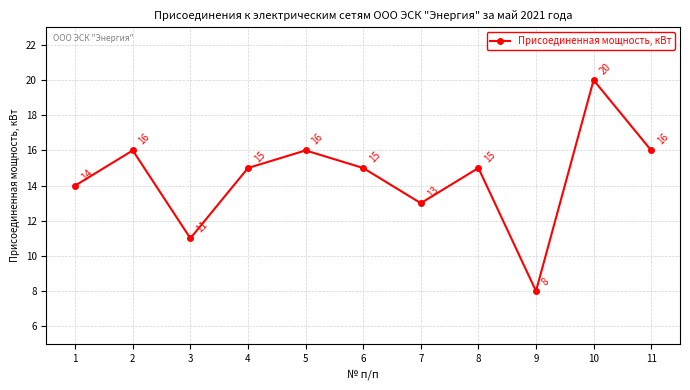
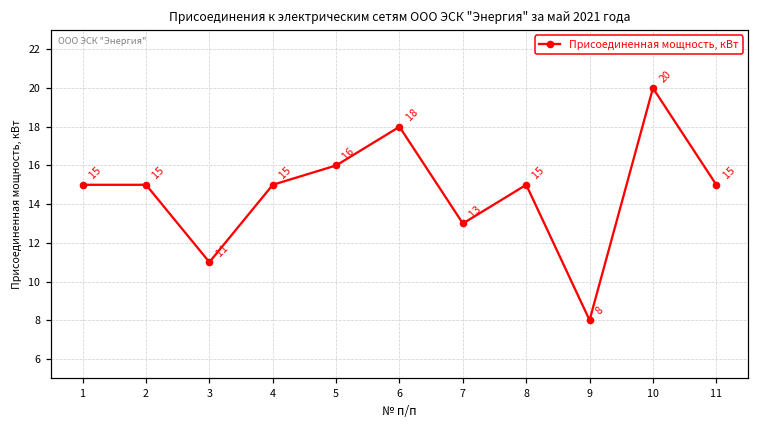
1: 14 -> 15
2: 16 -> 15
6: 15 -> 18
11: 16 -> 15
